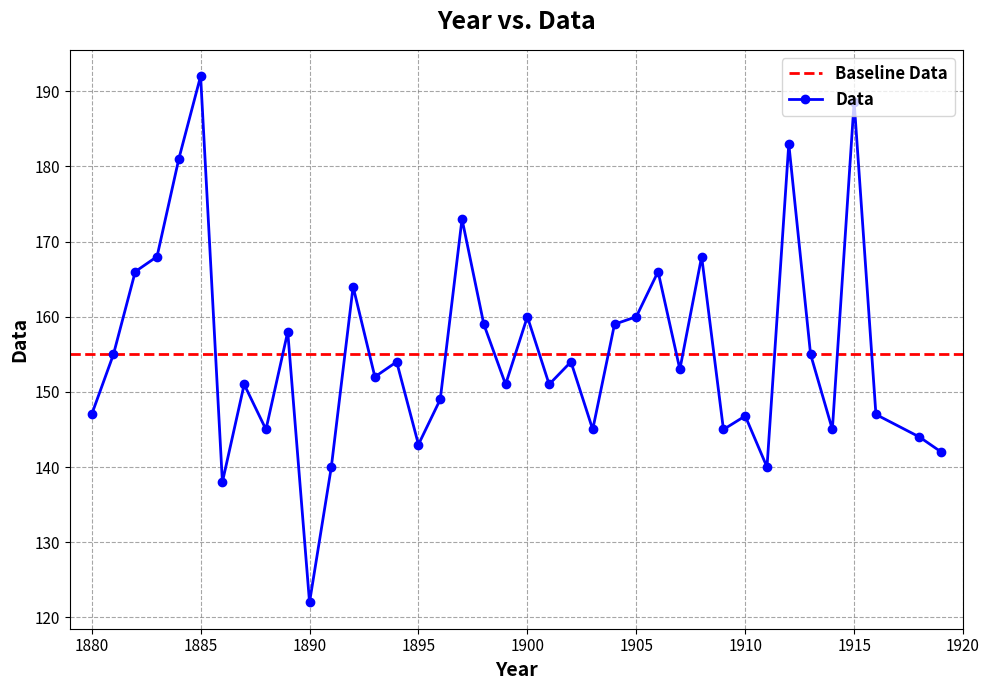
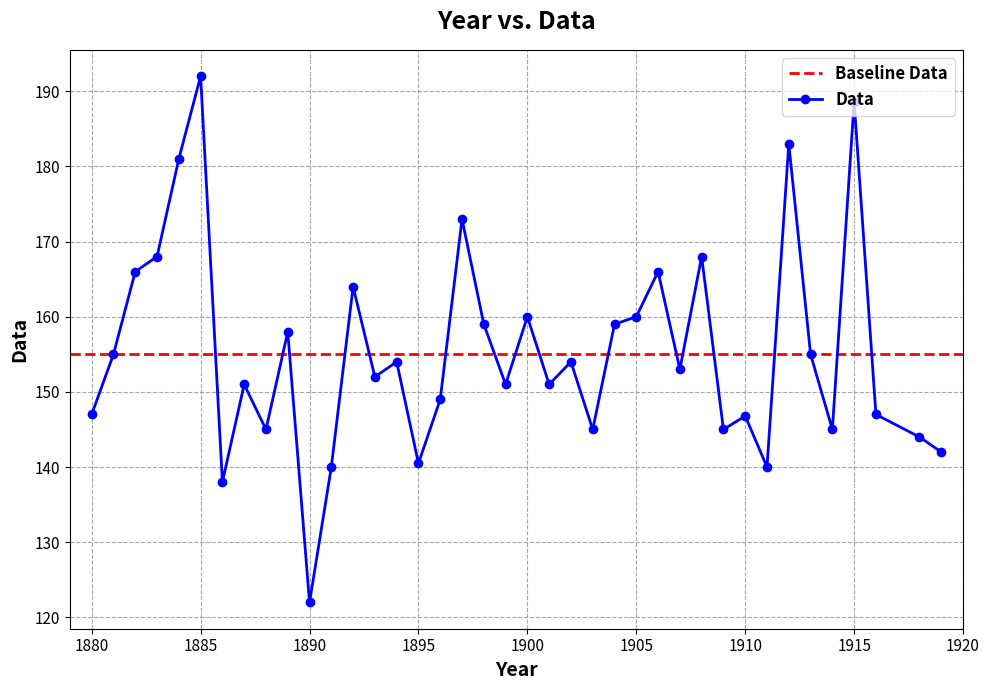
1895: 143 -> 141
